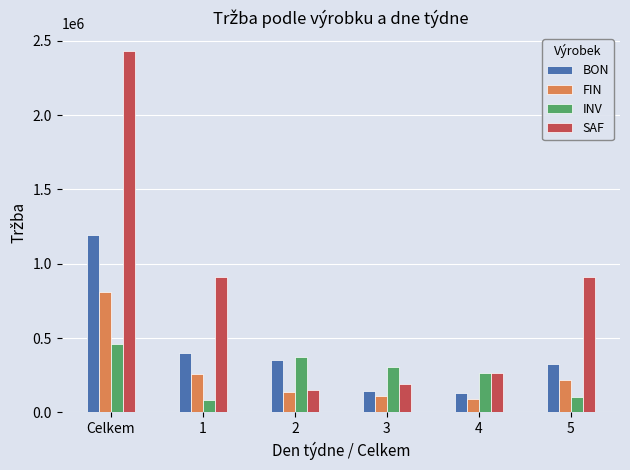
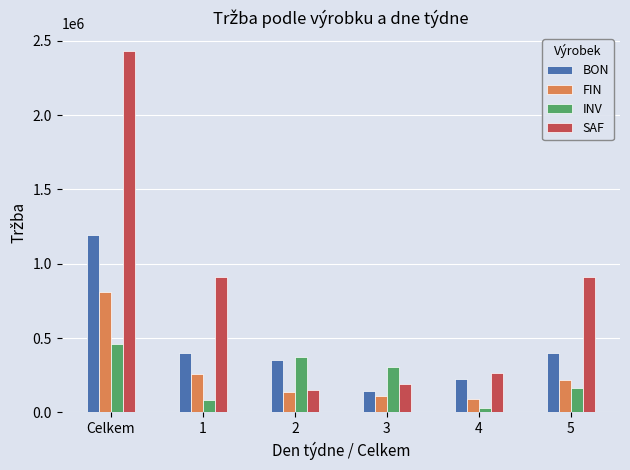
BON, 4: 130000 -> 220000
INV, 4: 260000 -> 30000
BON, 5: 330000 -> 400000
INV, 5: 110000 -> 160000
